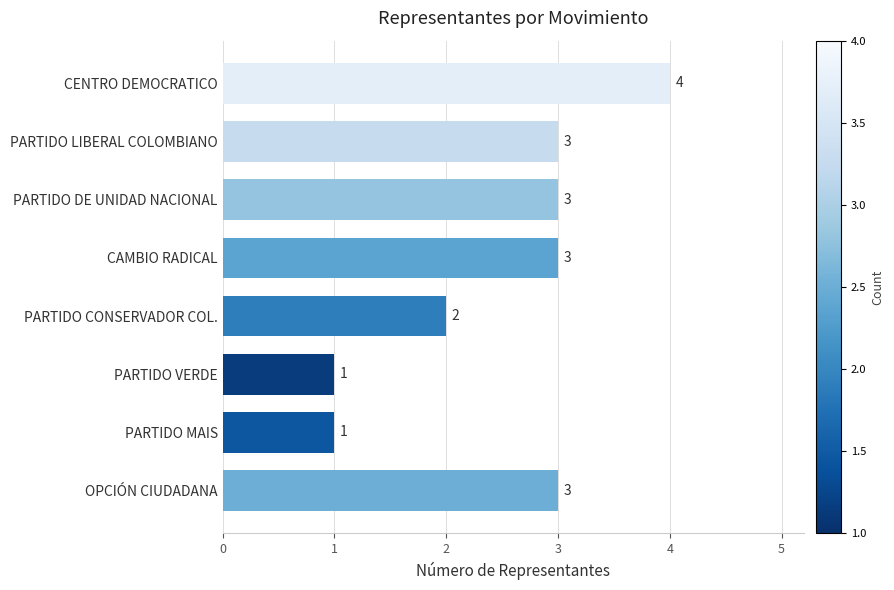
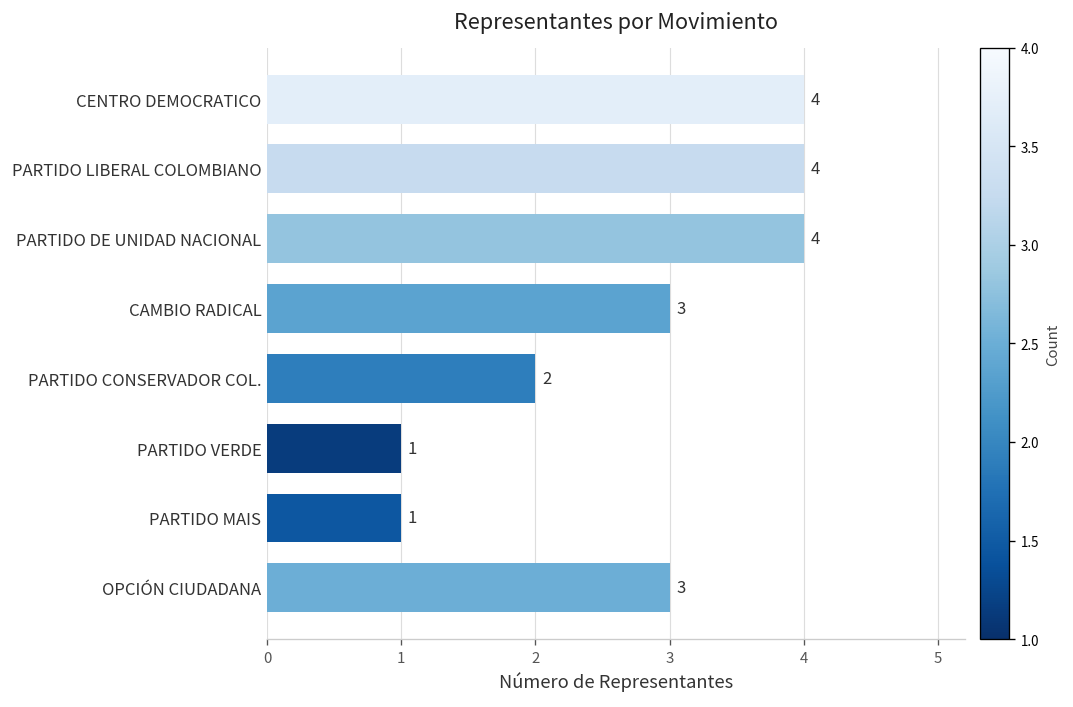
PARTIDO LIBERAL COLOMBIANO: 3 -> 4
PARTIDO DE UNIDAD NACIONAL: 3 -> 4
